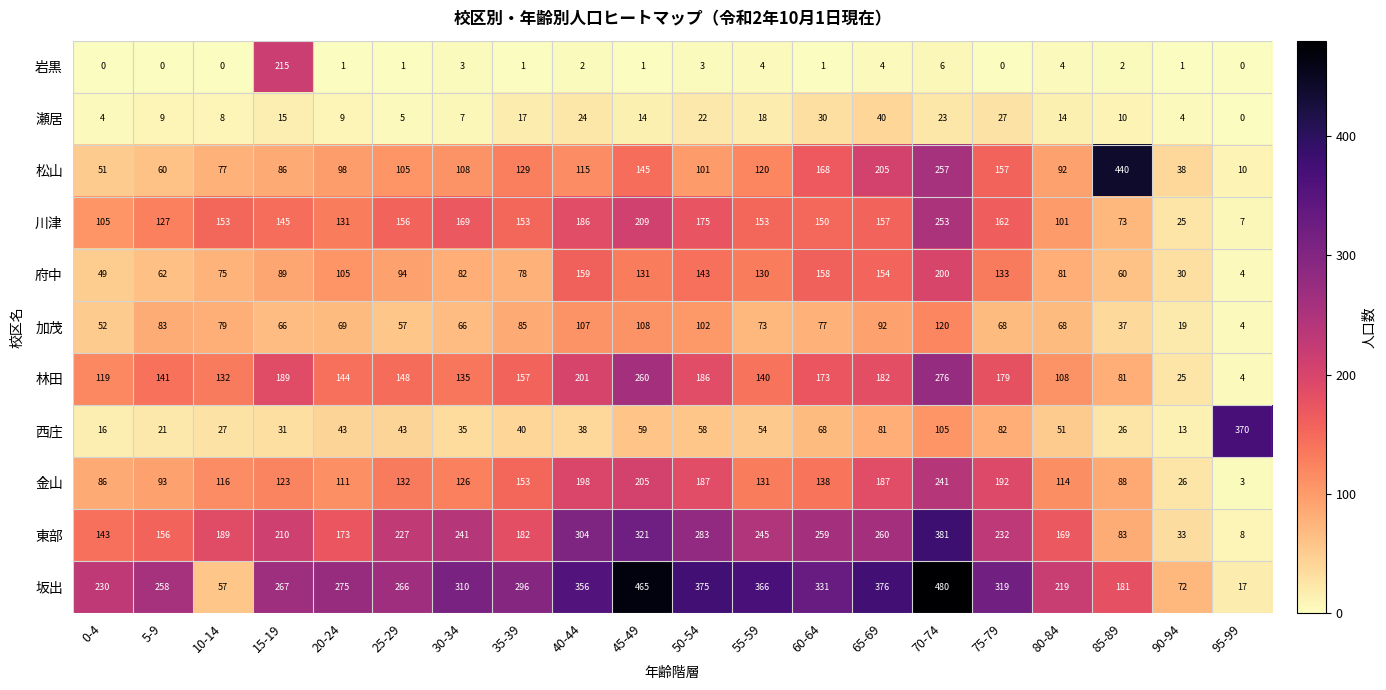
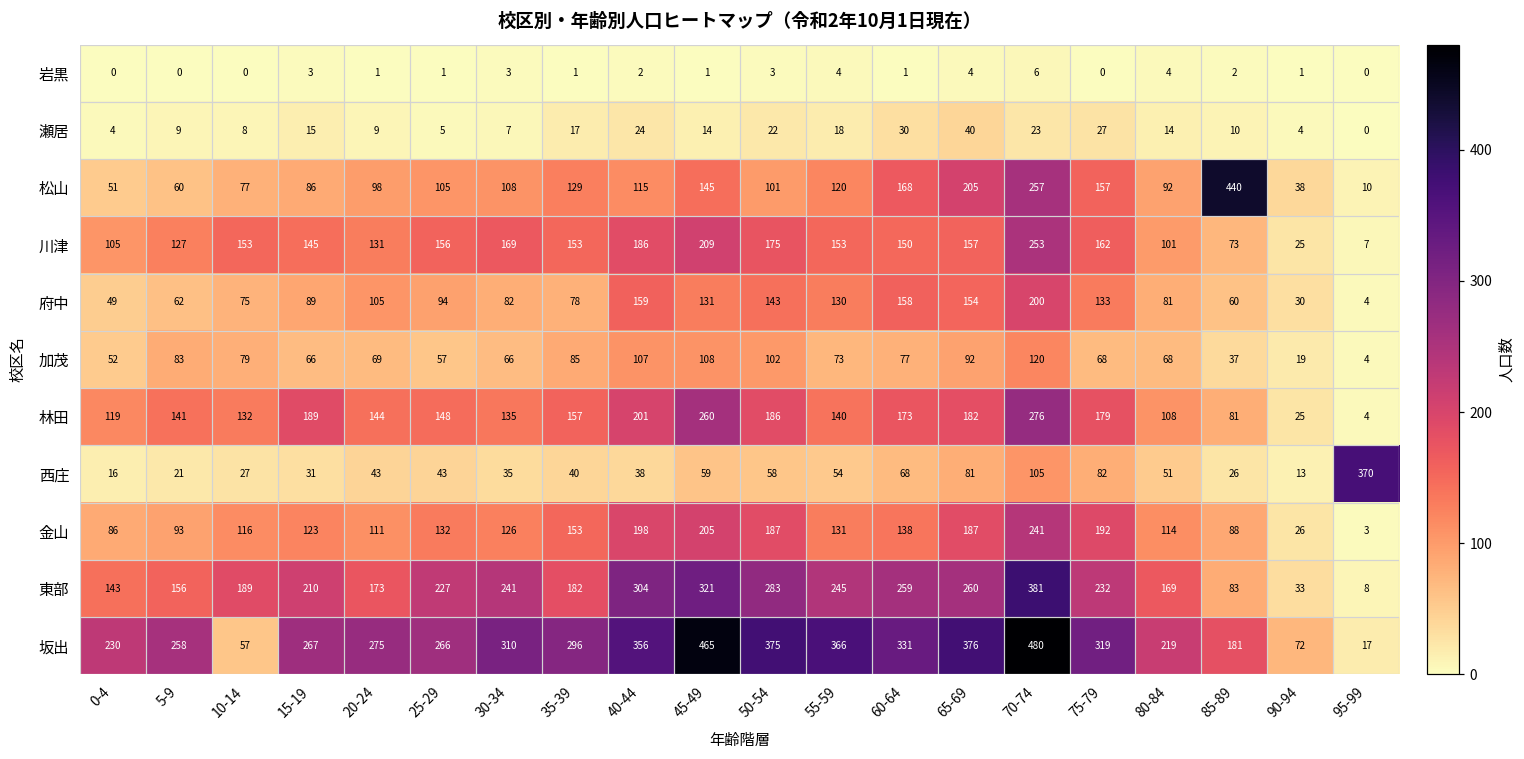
岩黒, 15-19: 215 -> 3
